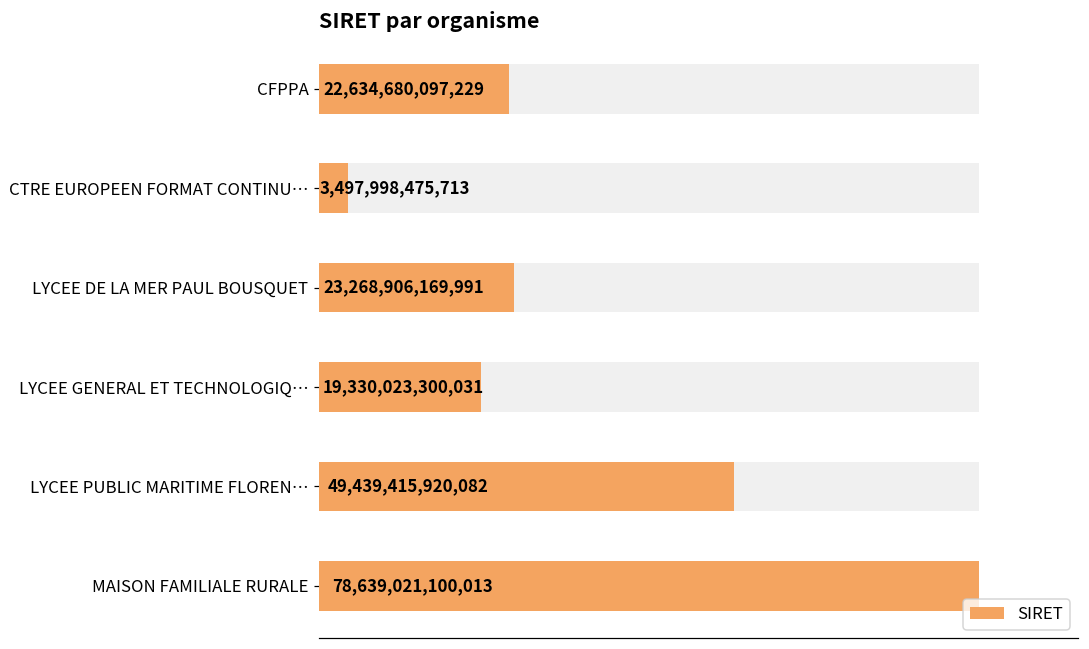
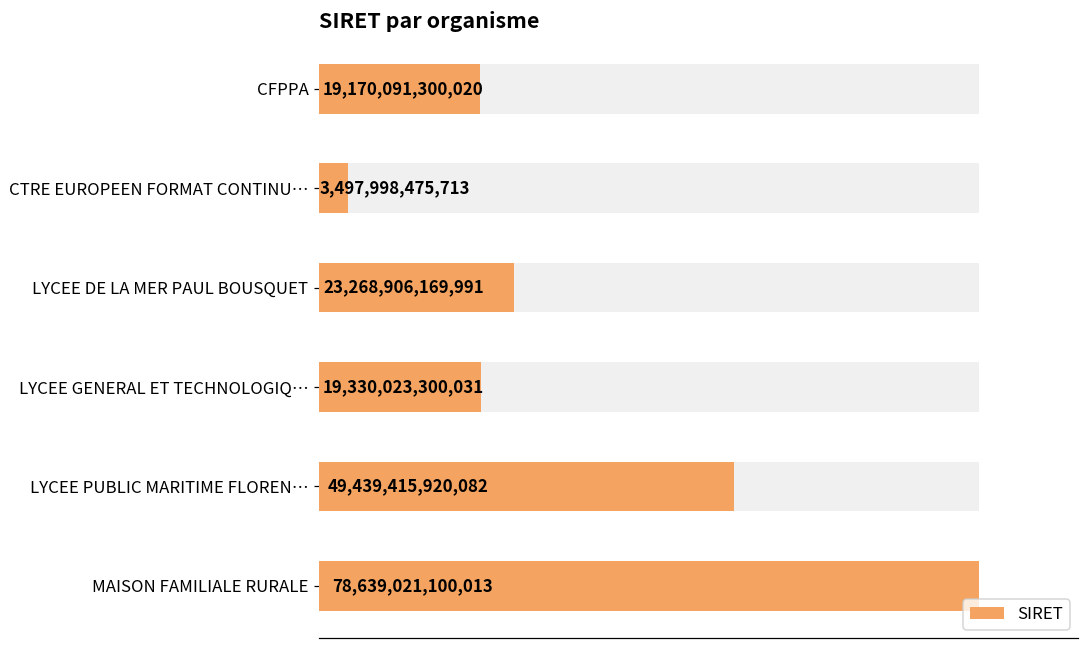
SIRET, CFPPA: 22,634,680,097,229 -> 19,170,091,300,020
